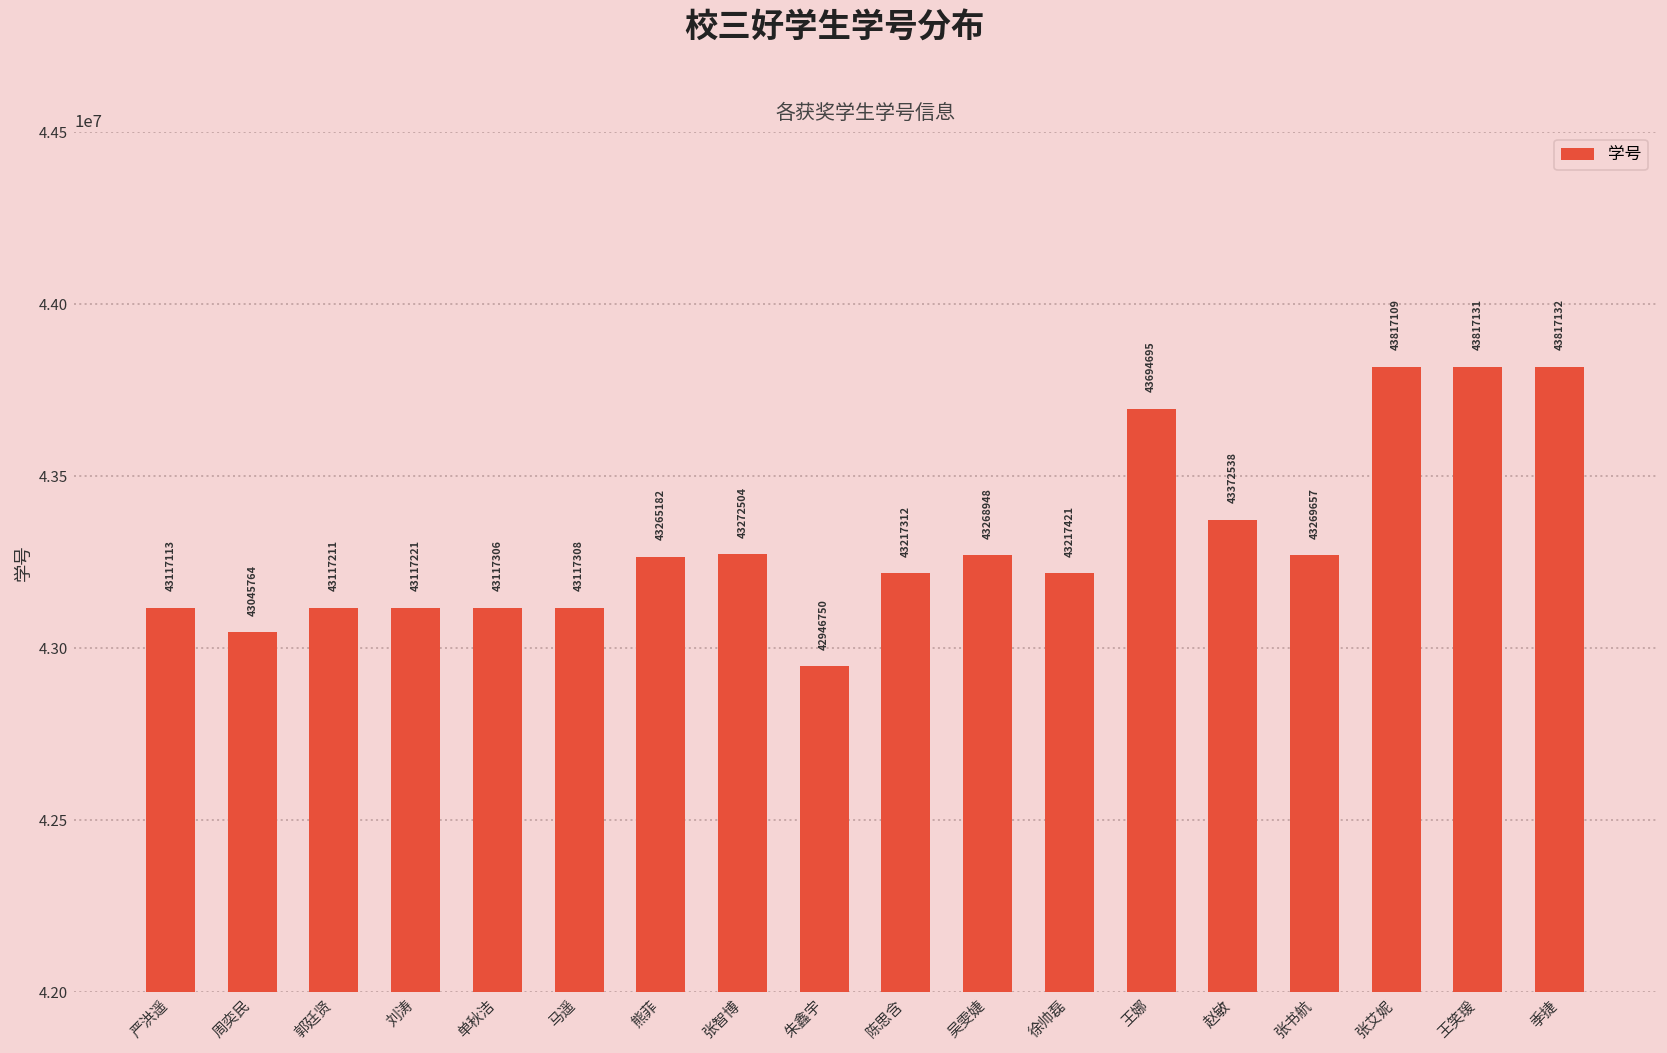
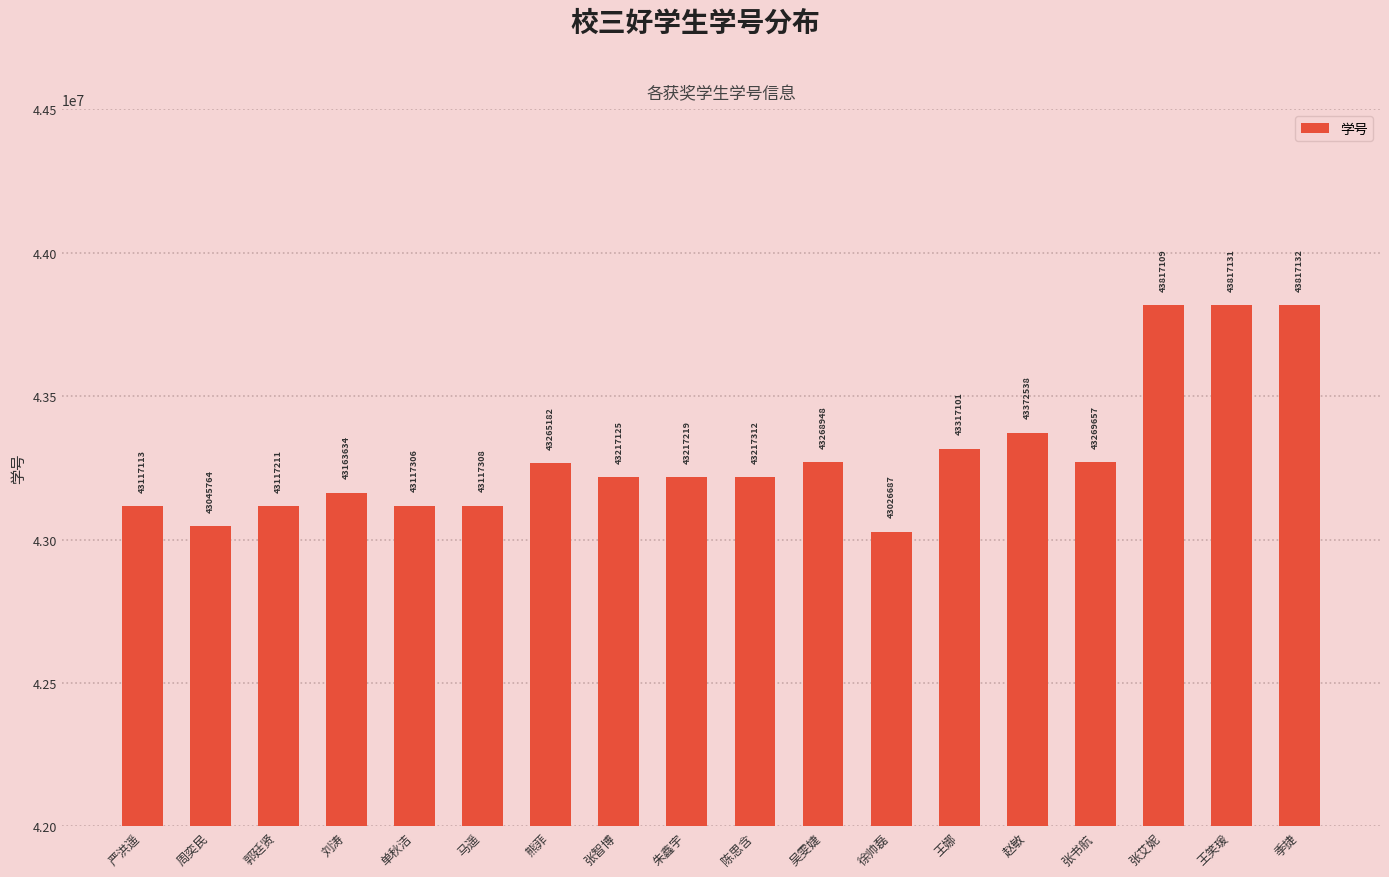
刘涛: 43117221 -> 43163634
张智博: 43272504 -> 43217125
朱鑫宇: 42946750 -> 43217219
徐帅磊: 43217421 -> 43026687
王娜: 43694695 -> 43317101
